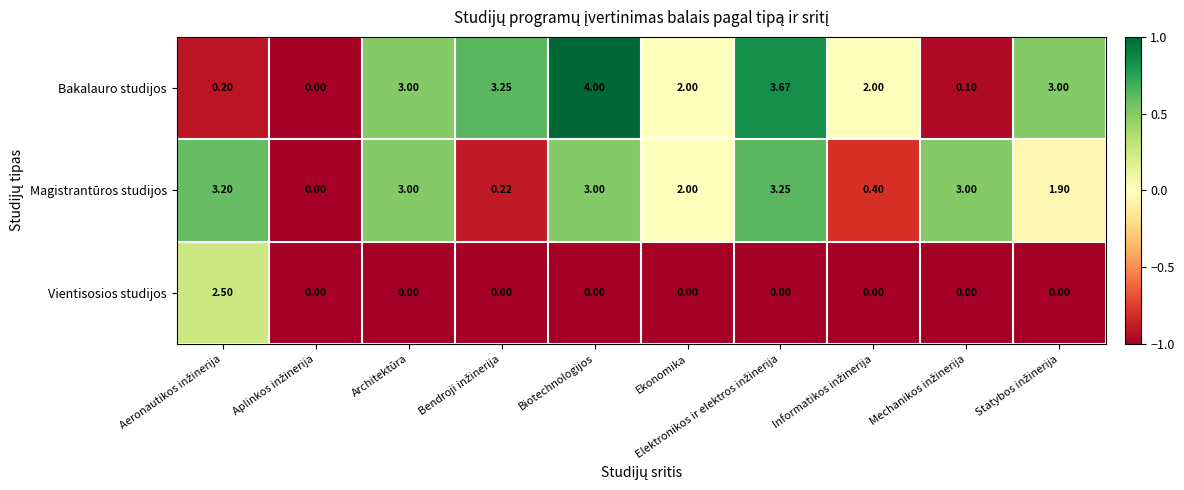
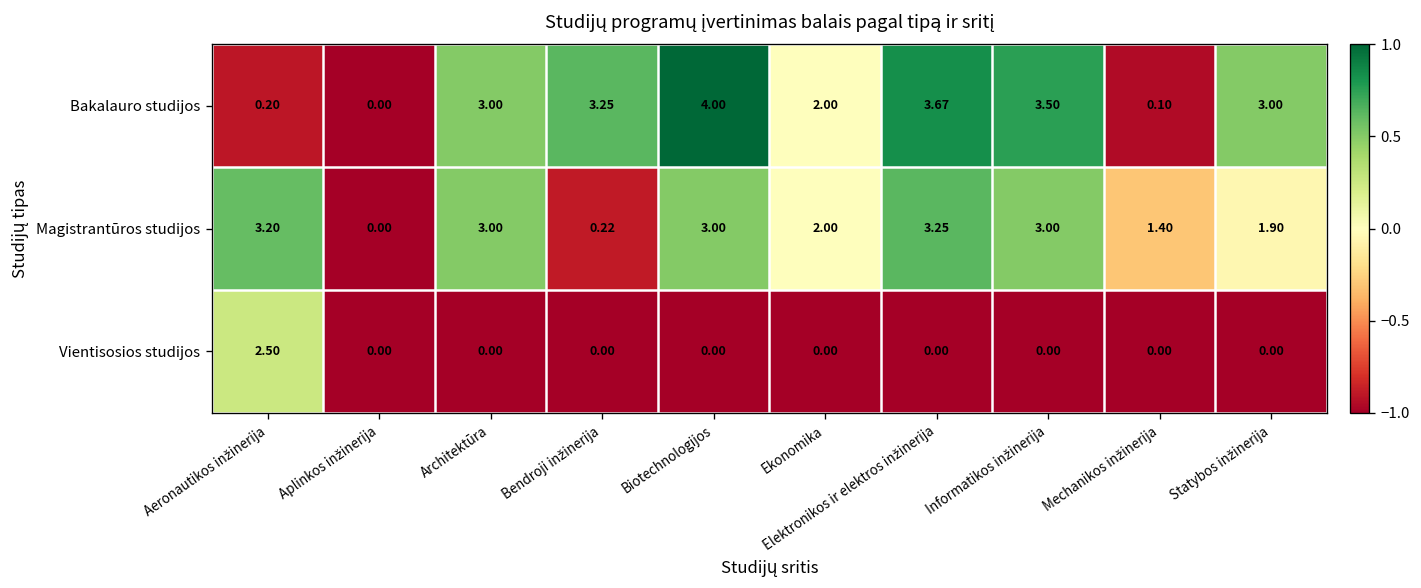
Bakalauro studijos, Informatikos inžinerija: 2.00 -> 3.50
Magistrantūros studijos, Informatikos inžinerija: 0.40 -> 3.00
Magistrantūros studijos, Mechanikos inžinerija: 3.00 -> 1.40
